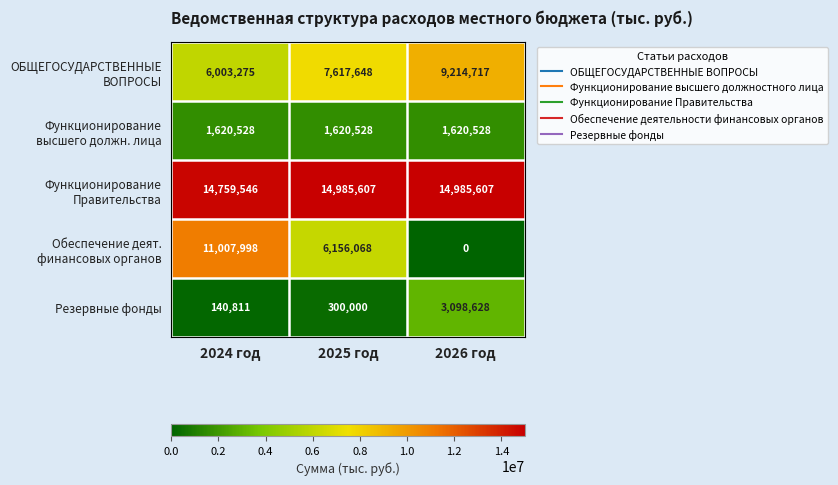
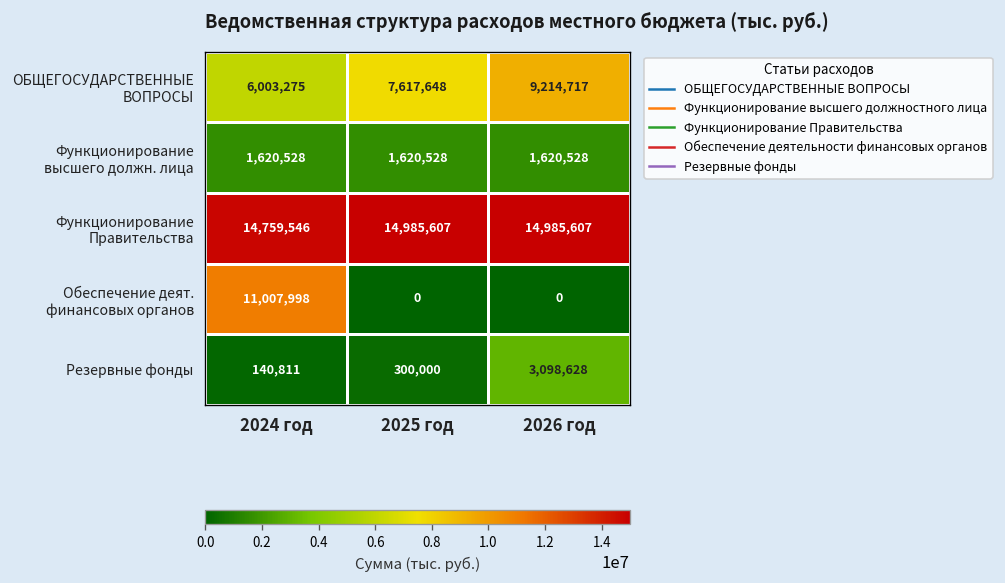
Обеспечение деят. финансовых органов, 2025 год: 6,156,068 -> 0
